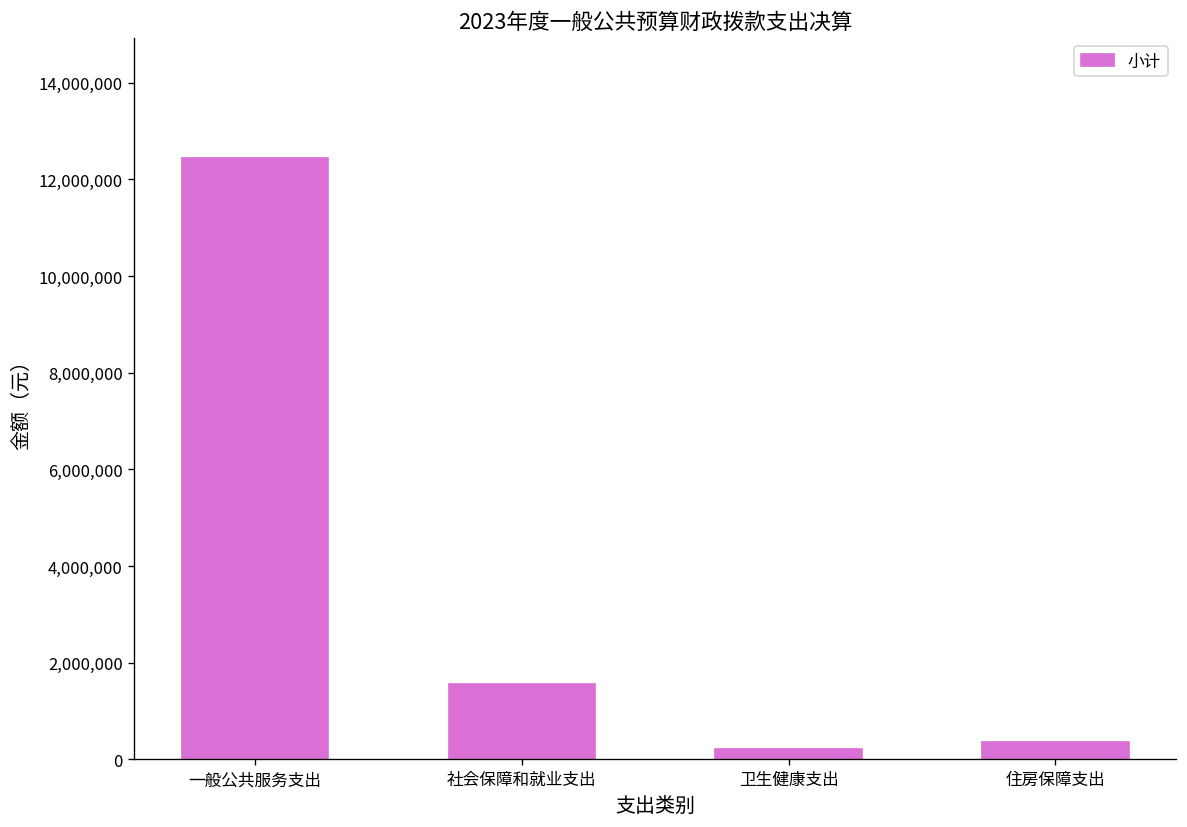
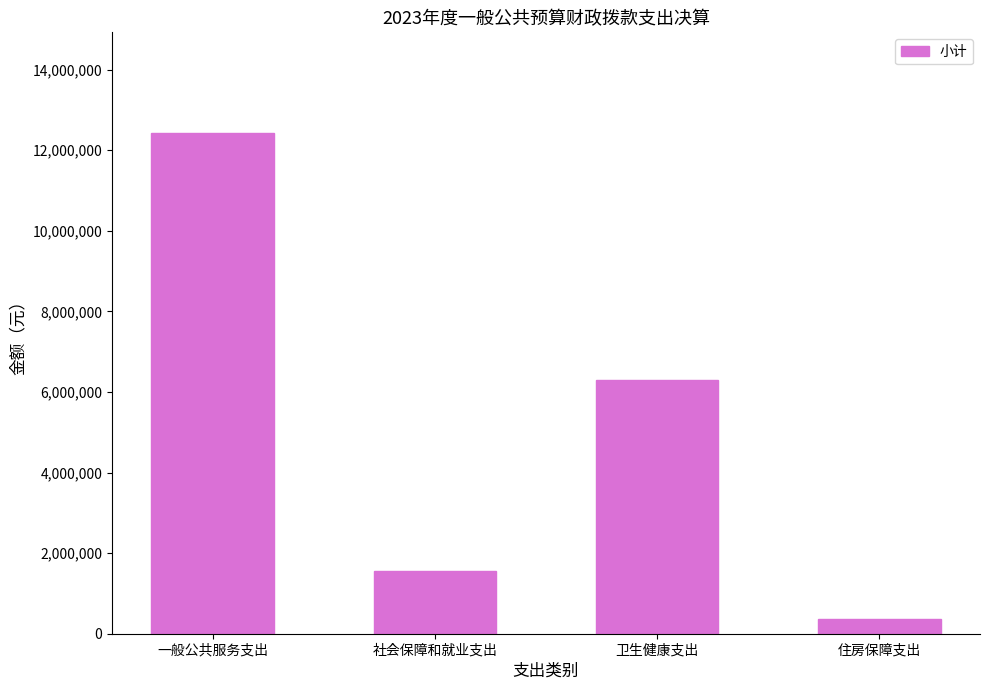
卫生健康支出: 200,000 -> 6,300,000
